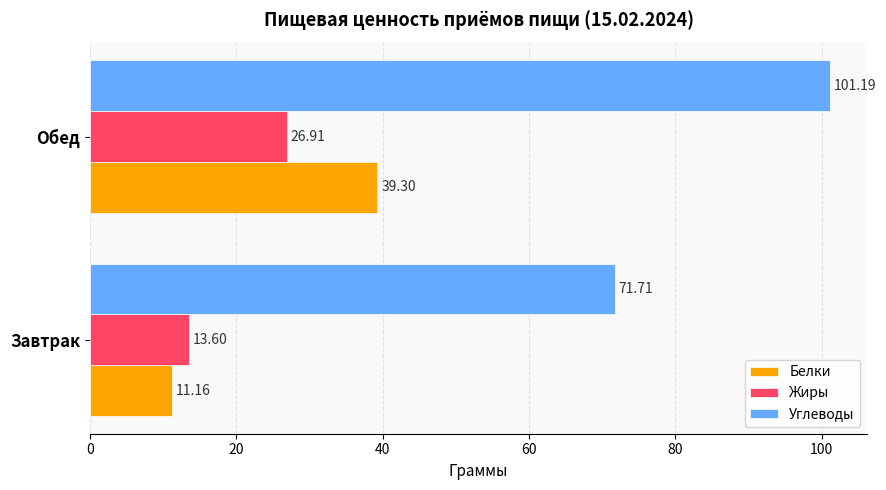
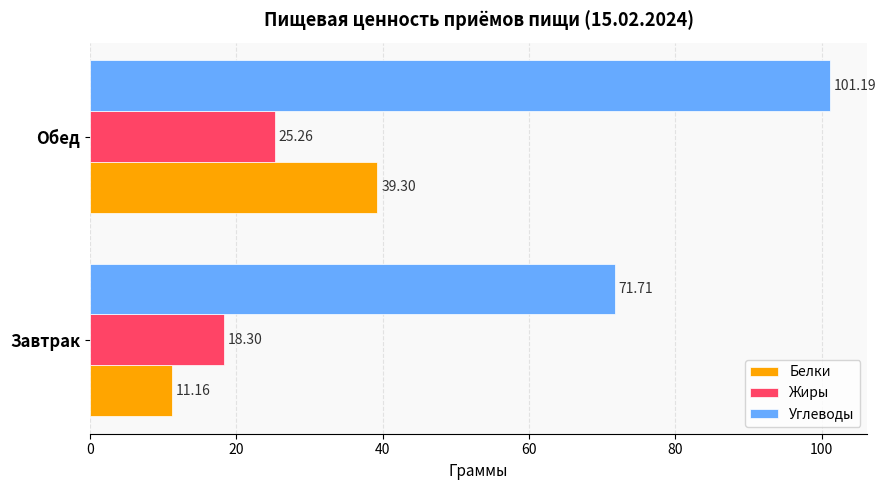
Жиры, Обед: 26.91 -> 25.26
Жиры, Завтрак: 13.60 -> 18.30
